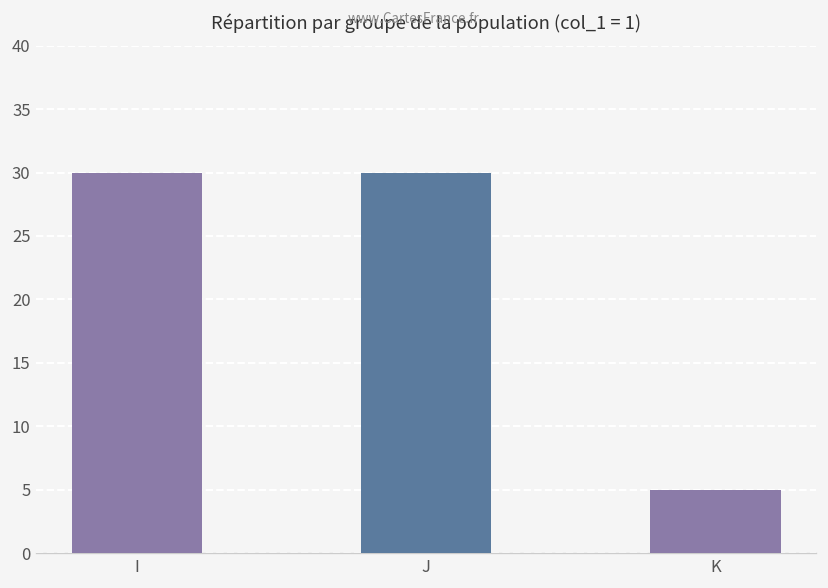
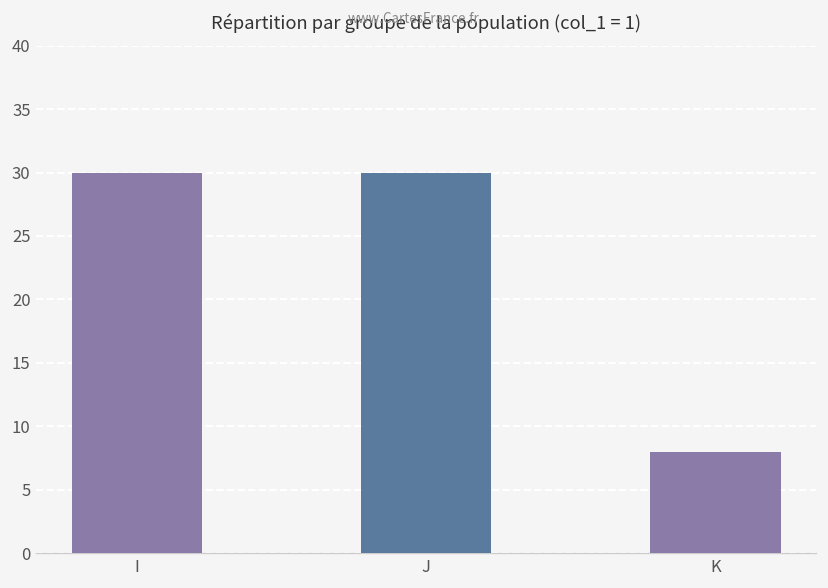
K: 5 -> 8
